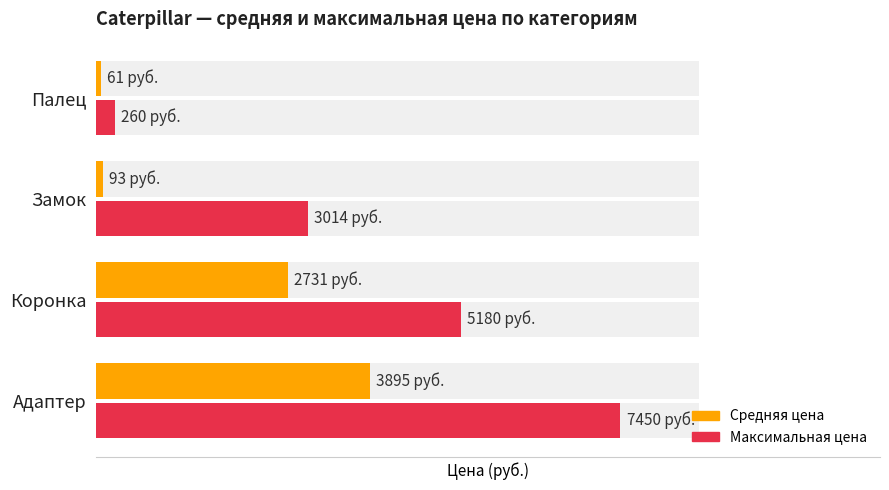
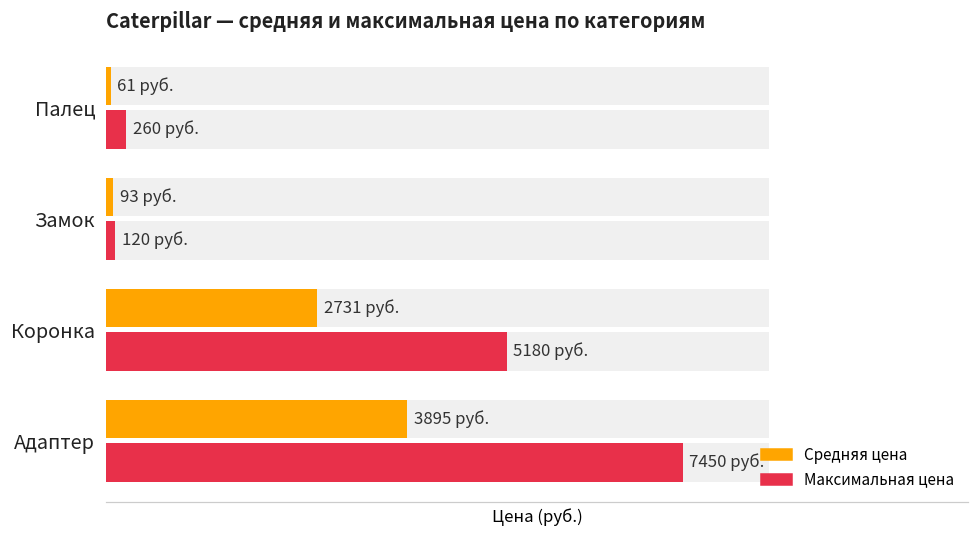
Максимальная цена, Замок: 3014 -> 120
